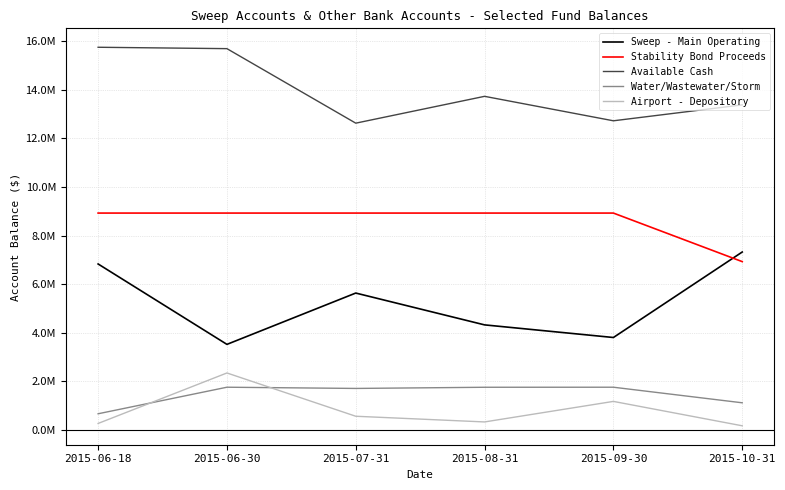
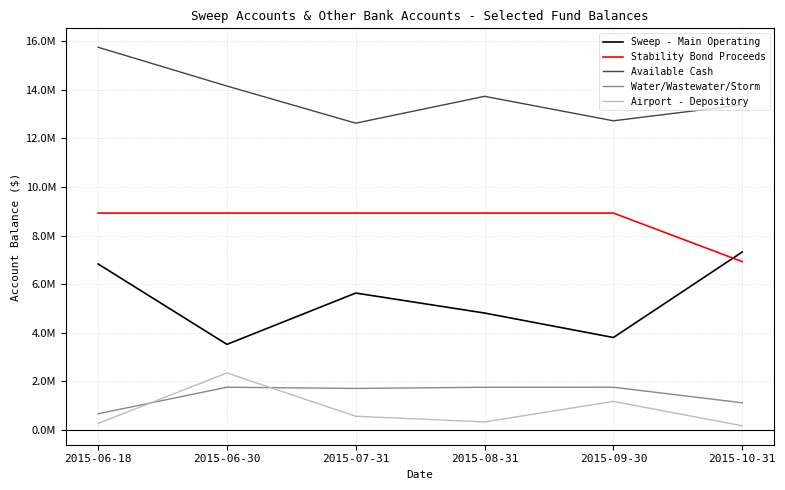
Available Cash, 2015-06-30: 15700000 -> 14200000
Sweep - Main Operating, 2015-08-31: 4300000 -> 4800000
